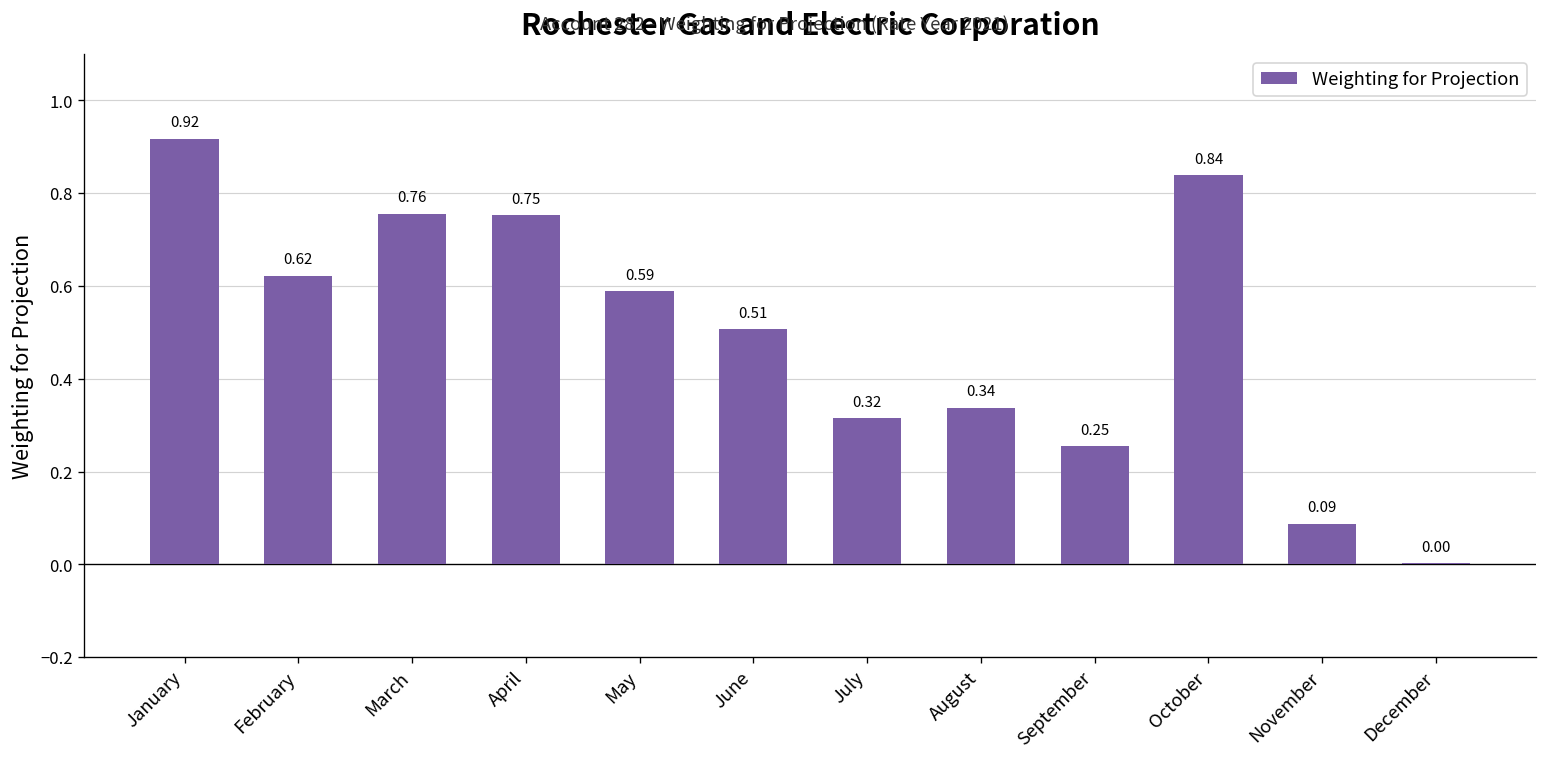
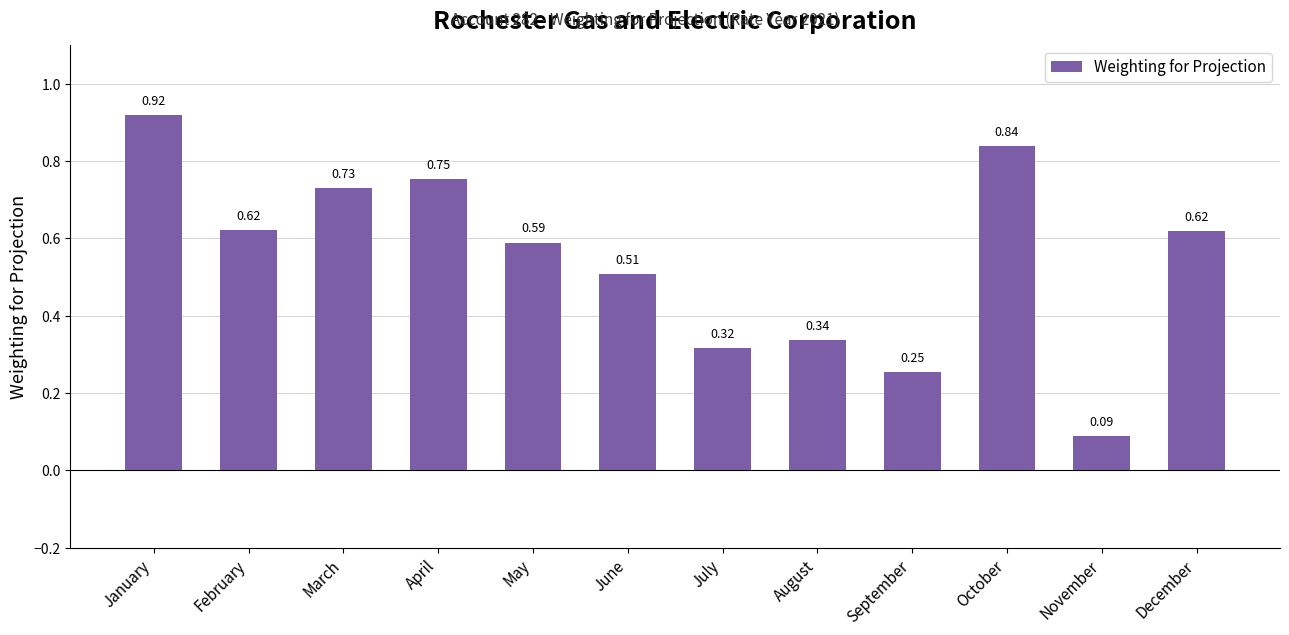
March: 0.76 -> 0.73
December: 0.00 -> 0.62
